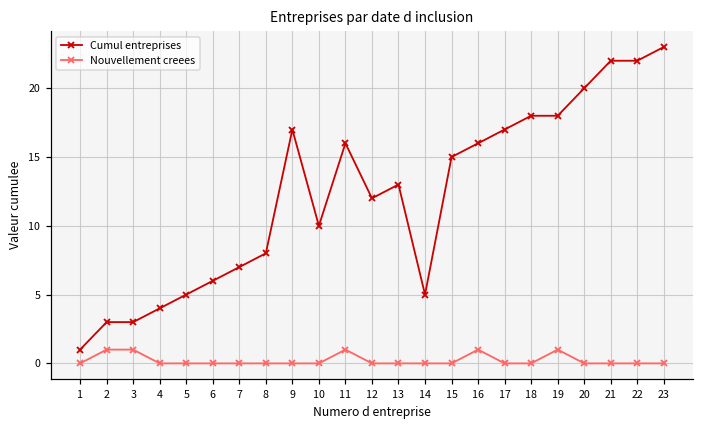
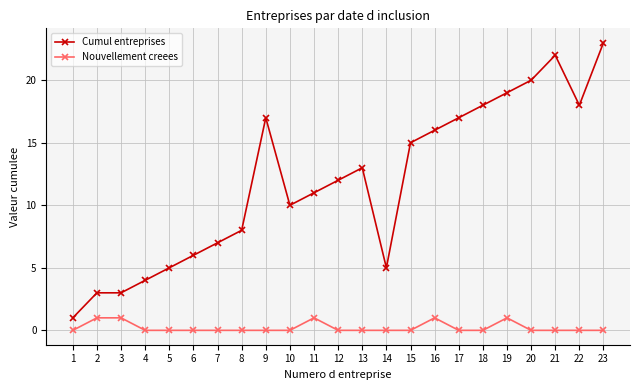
Cumul entreprises, 11: 16 -> 11
Cumul entreprises, 19: 18 -> 19
Cumul entreprises, 22: 22 -> 18
